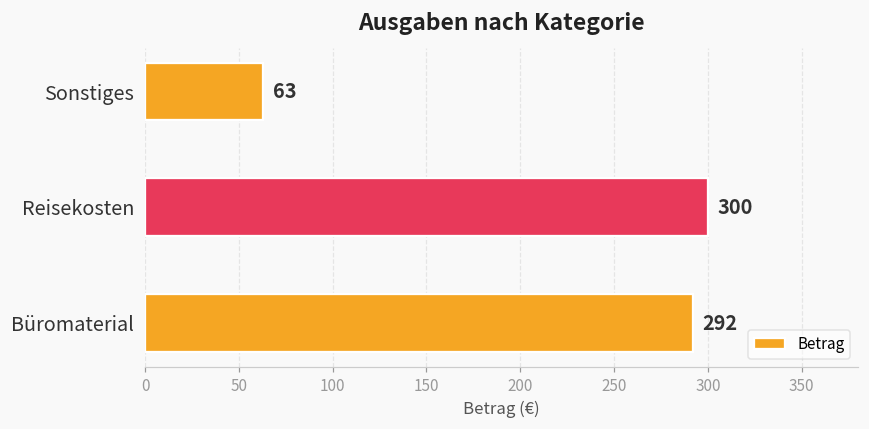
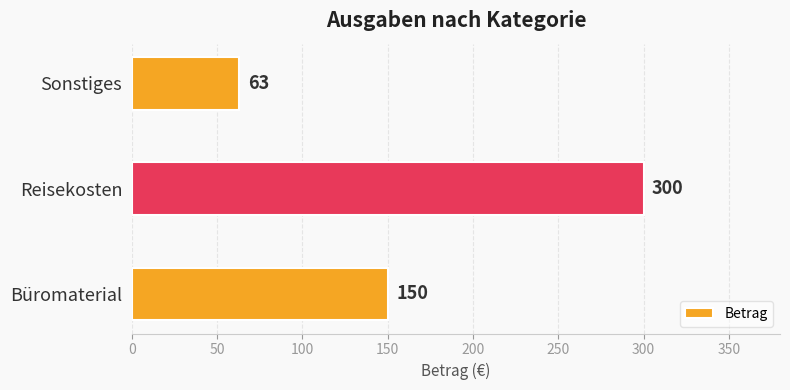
Büromaterial: 292 -> 150
